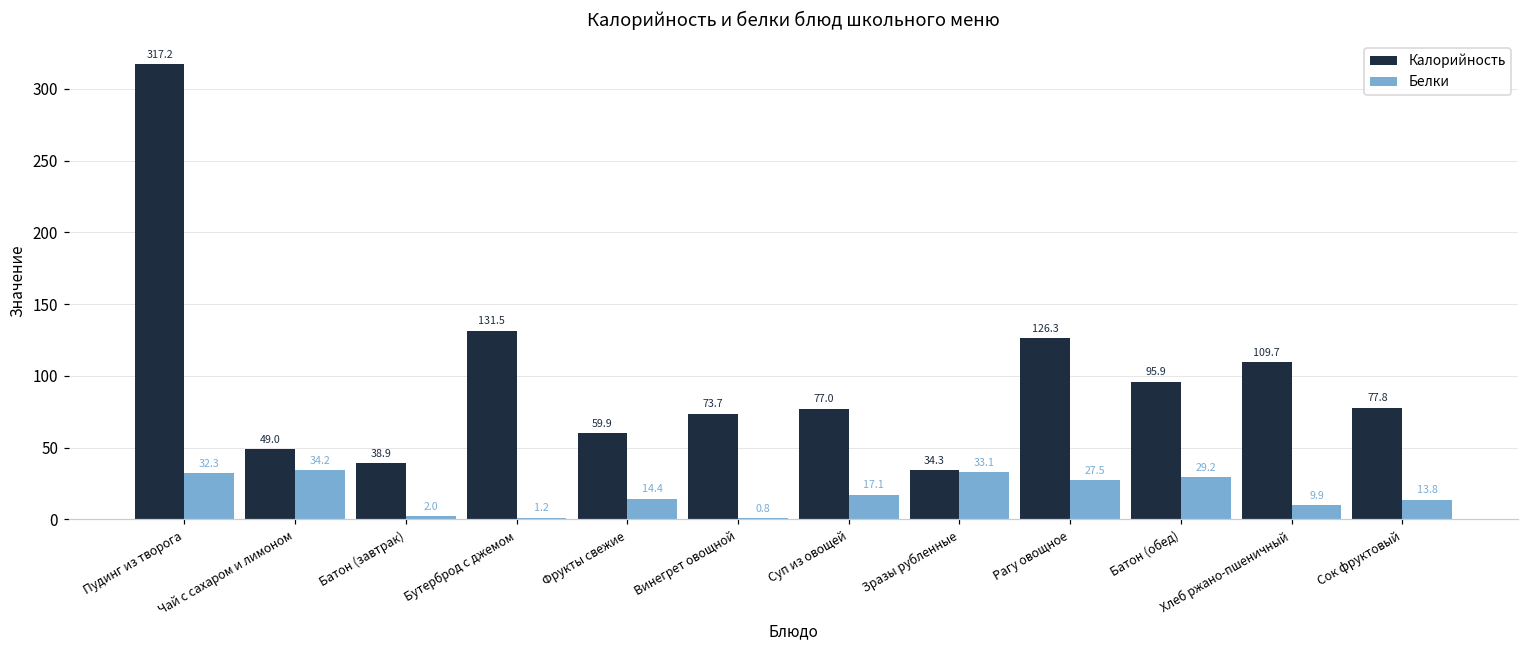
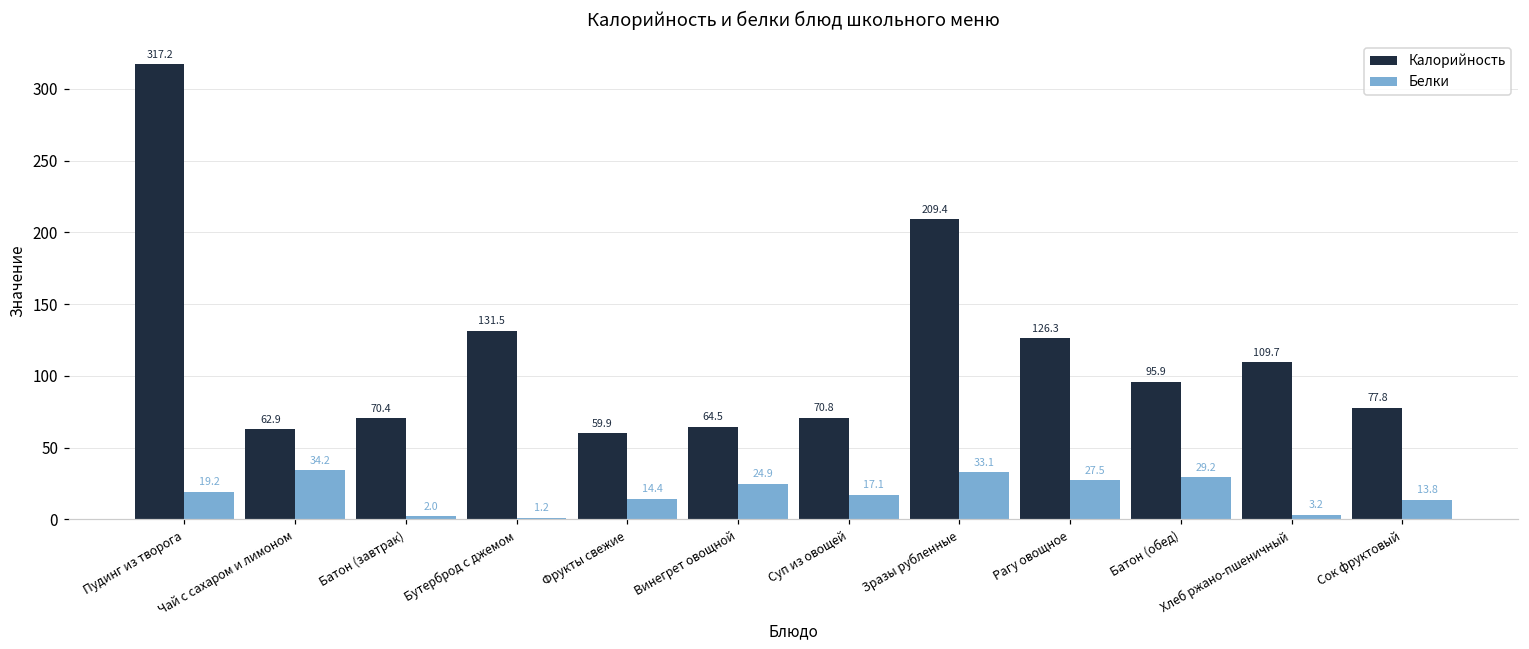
Белки, Пудинг из творога: 32.3 -> 19.2
Калорийность, Чай с сахаром и лимоном: 49.0 -> 62.9
Калорийность, Батон (завтрак): 38.9 -> 70.4
Калорийность, Винегрет овощной: 73.7 -> 64.5
Белки, Винегрет овощной: 0.8 -> 24.9
Калорийность, Суп из овощей: 77.0 -> 70.8
Калорийность, Зразы рубленные: 34.3 -> 209.4
Белки, Хлеб ржано-пшеничный: 9.9 -> 3.2
